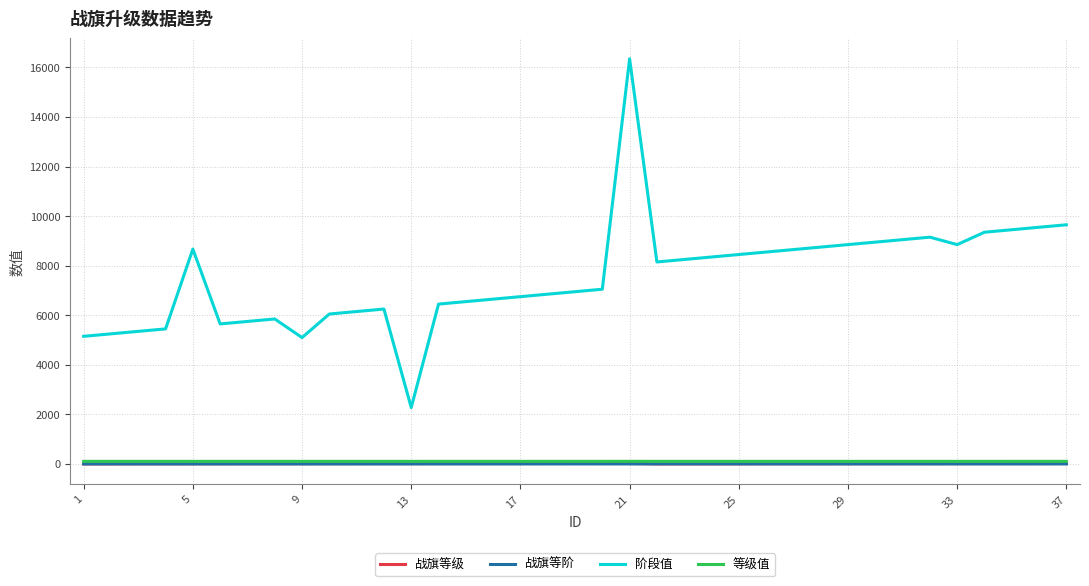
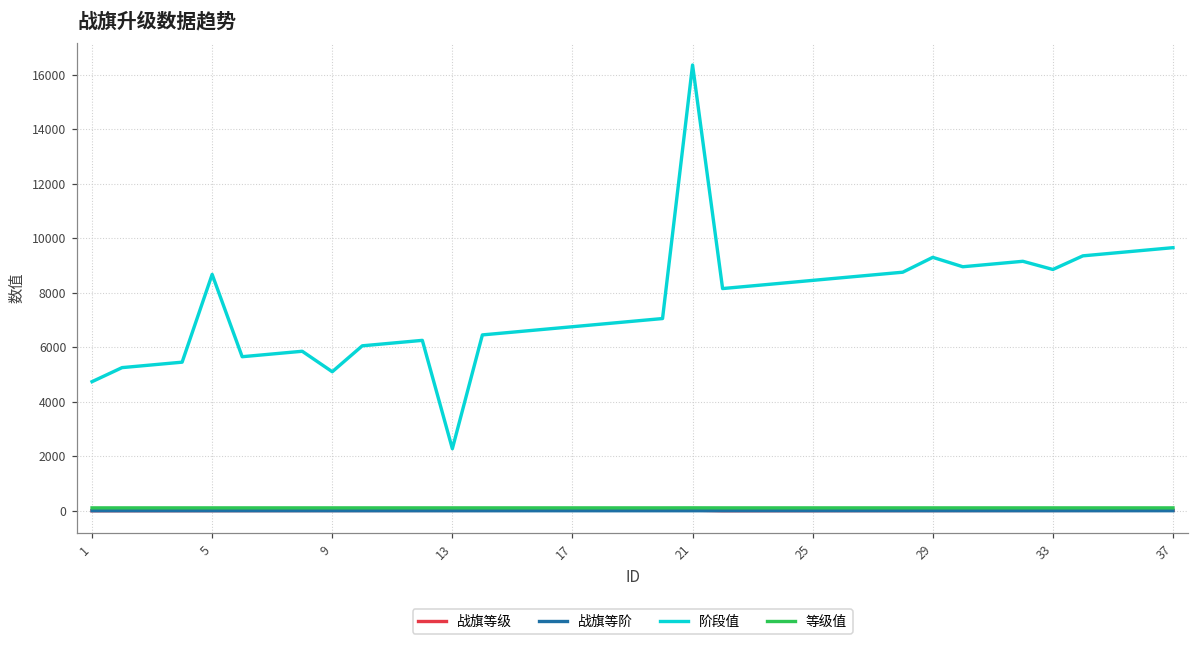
阶段值, 1: 5200 -> 4700
阶段值, 29: 8900 -> 9300
